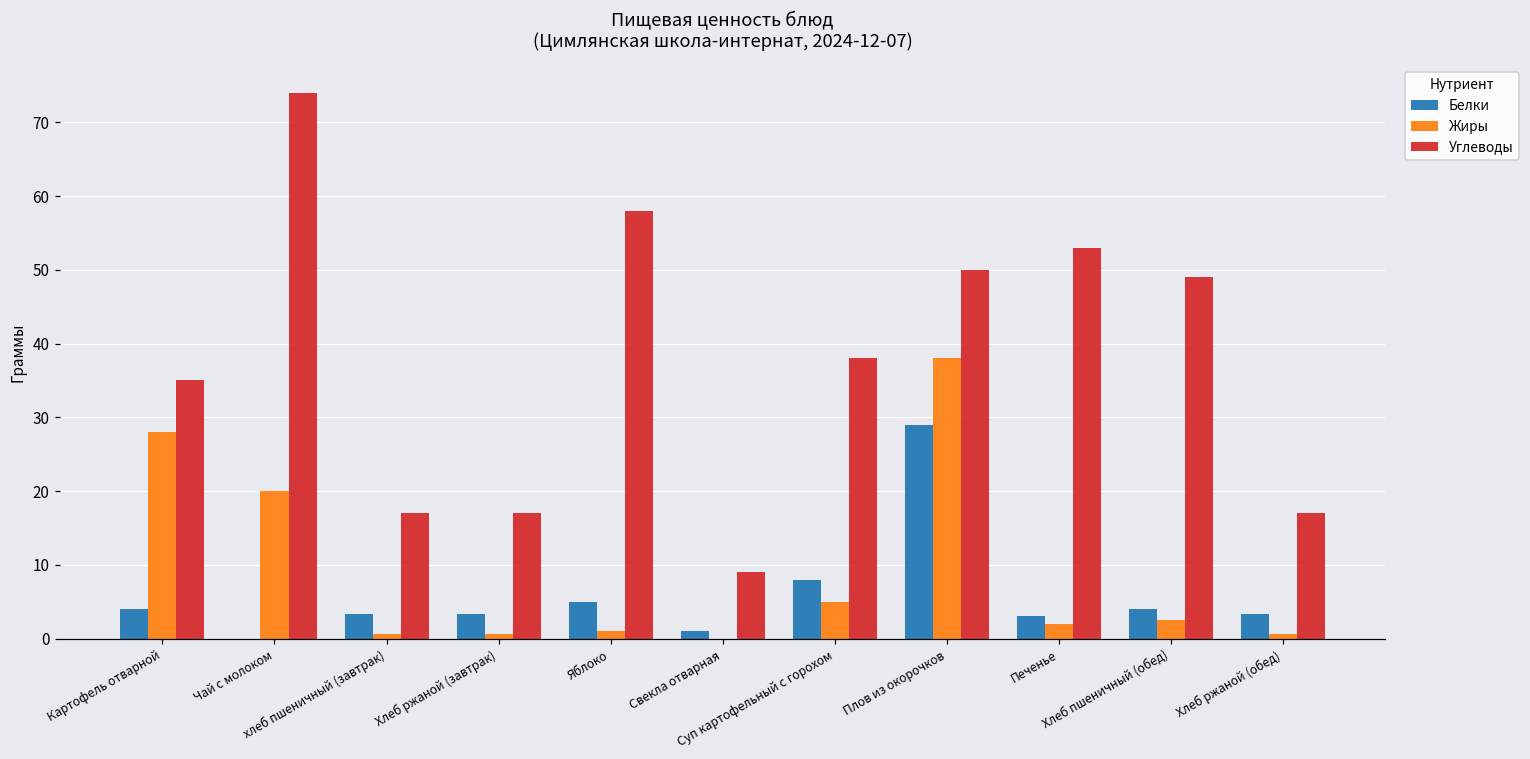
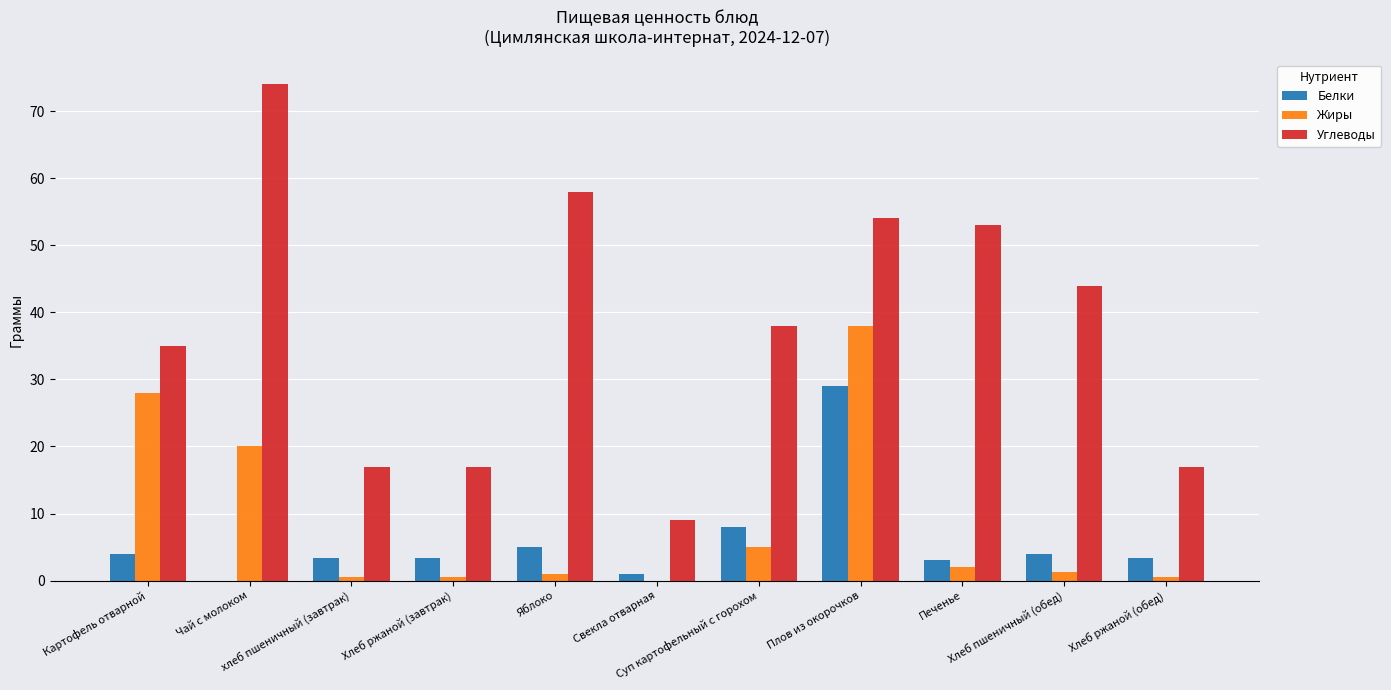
Углеводы, Плов из окорочков: 50 -> 54
Жиры, Хлеб пшеничный (обед): 3 -> 1
Углеводы, Хлеб пшеничный (обед): 49 -> 44
